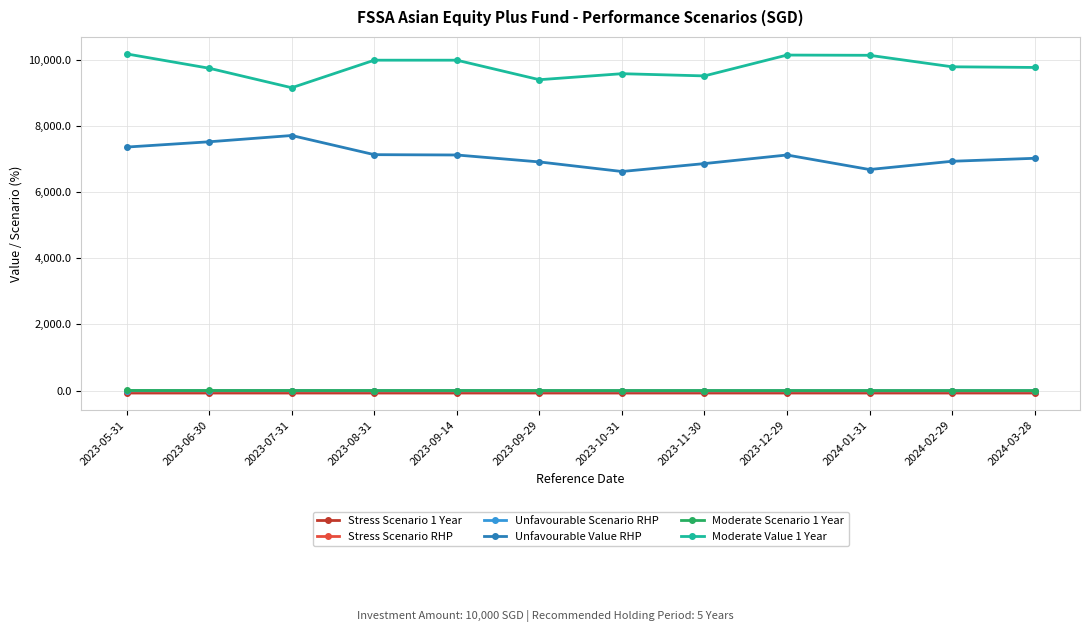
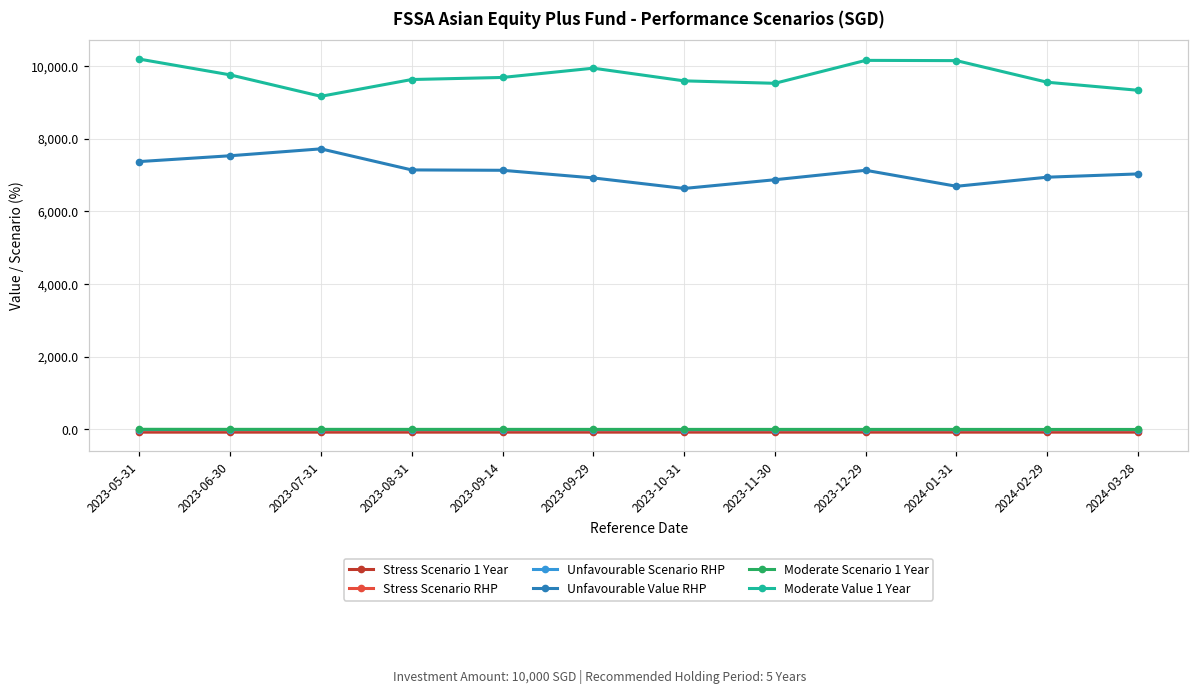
Moderate Value 1 Year, 2023-08-31: 10,000 -> 9,600
Moderate Value 1 Year, 2023-09-14: 10,000 -> 9,700
Moderate Value 1 Year, 2023-09-29: 9,400 -> 9,900
Moderate Value 1 Year, 2024-02-29: 9,800 -> 9,600
Moderate Value 1 Year, 2024-03-28: 9,800 -> 9,300
